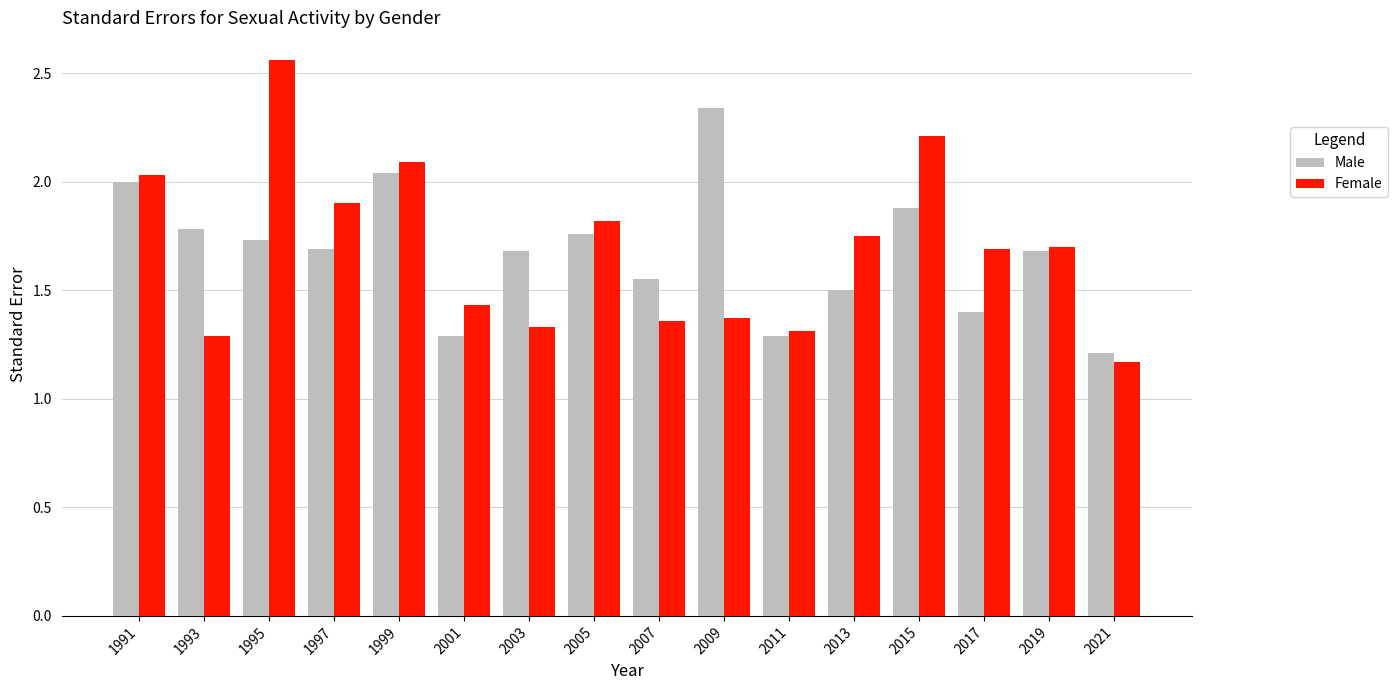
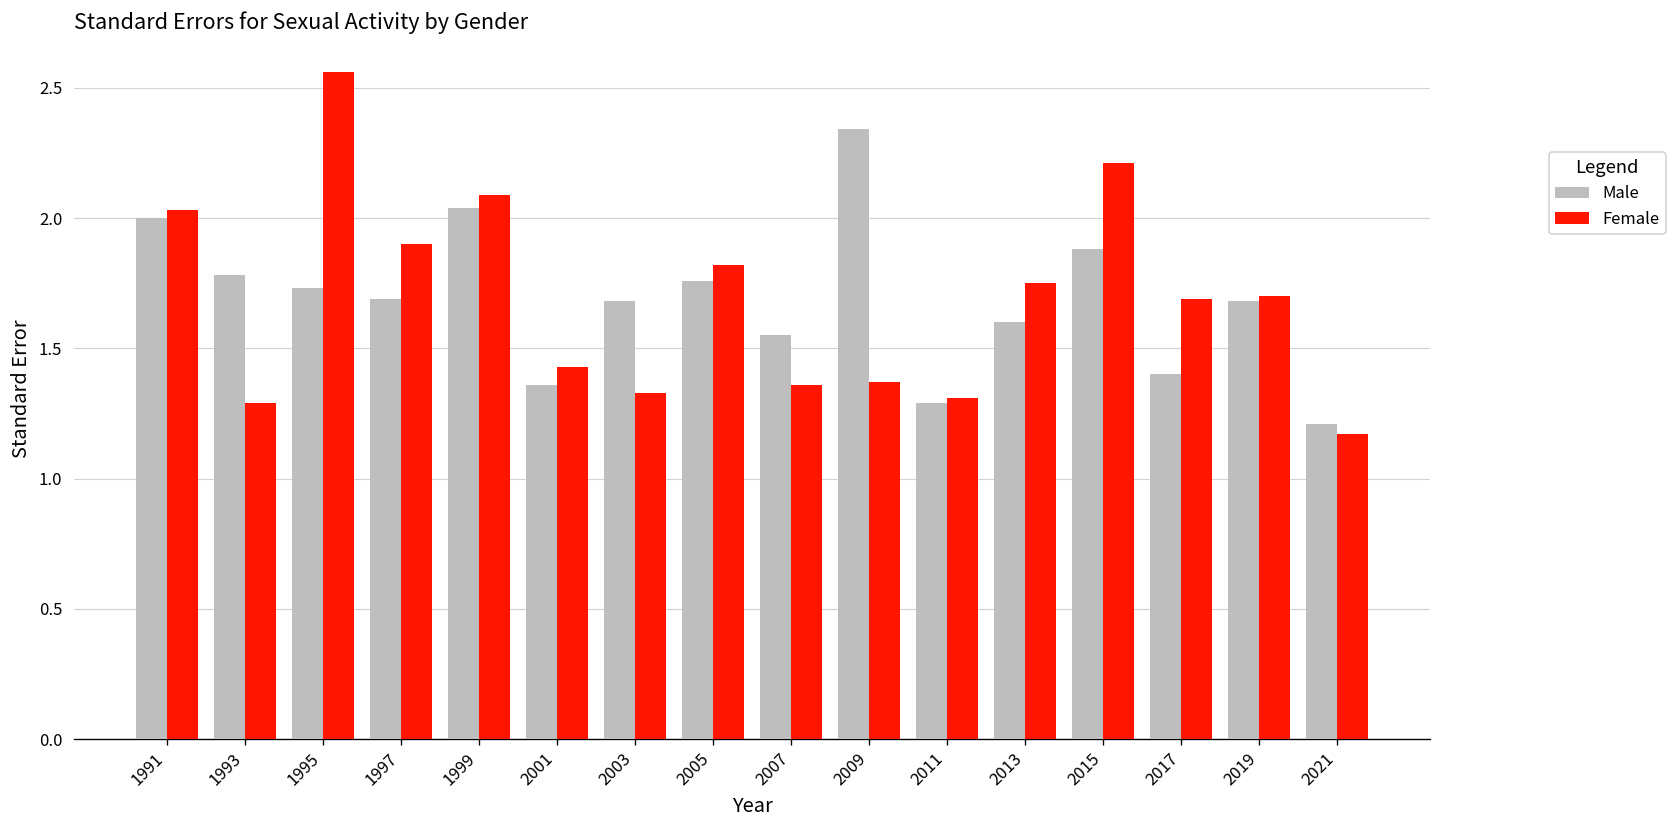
Male, 2001: 1.29 -> 1.36
Male, 2013: 1.5 -> 1.6
